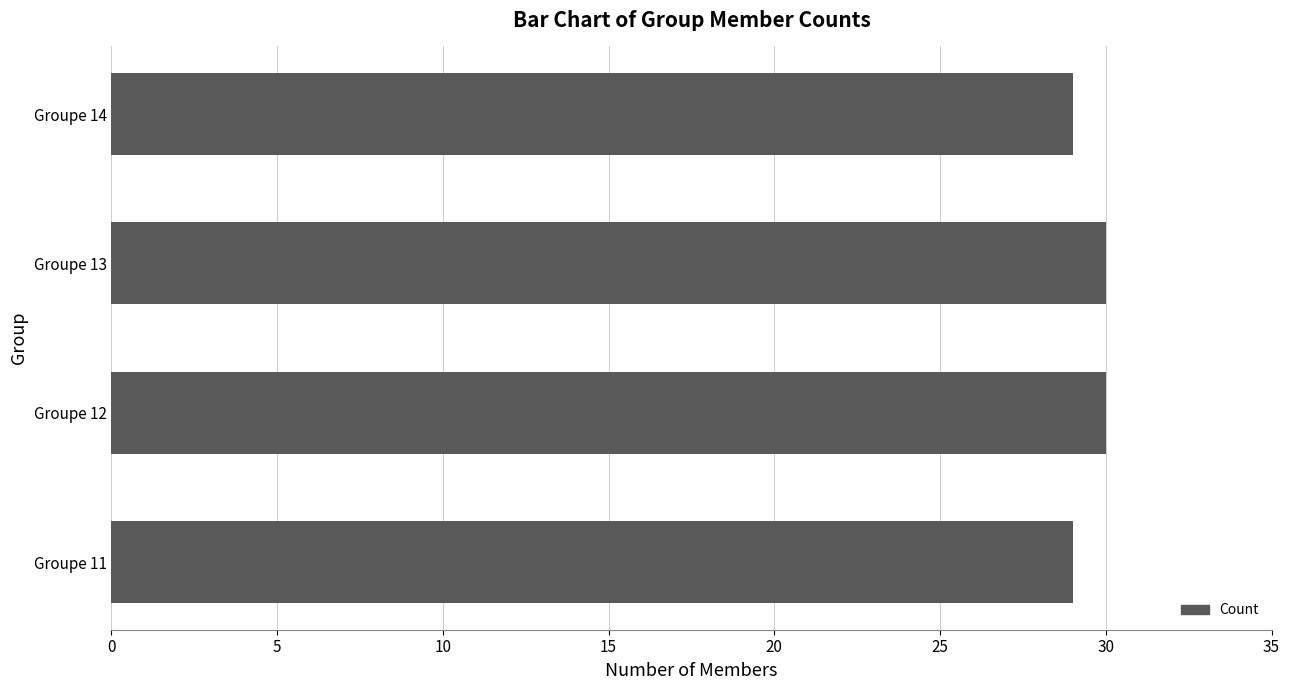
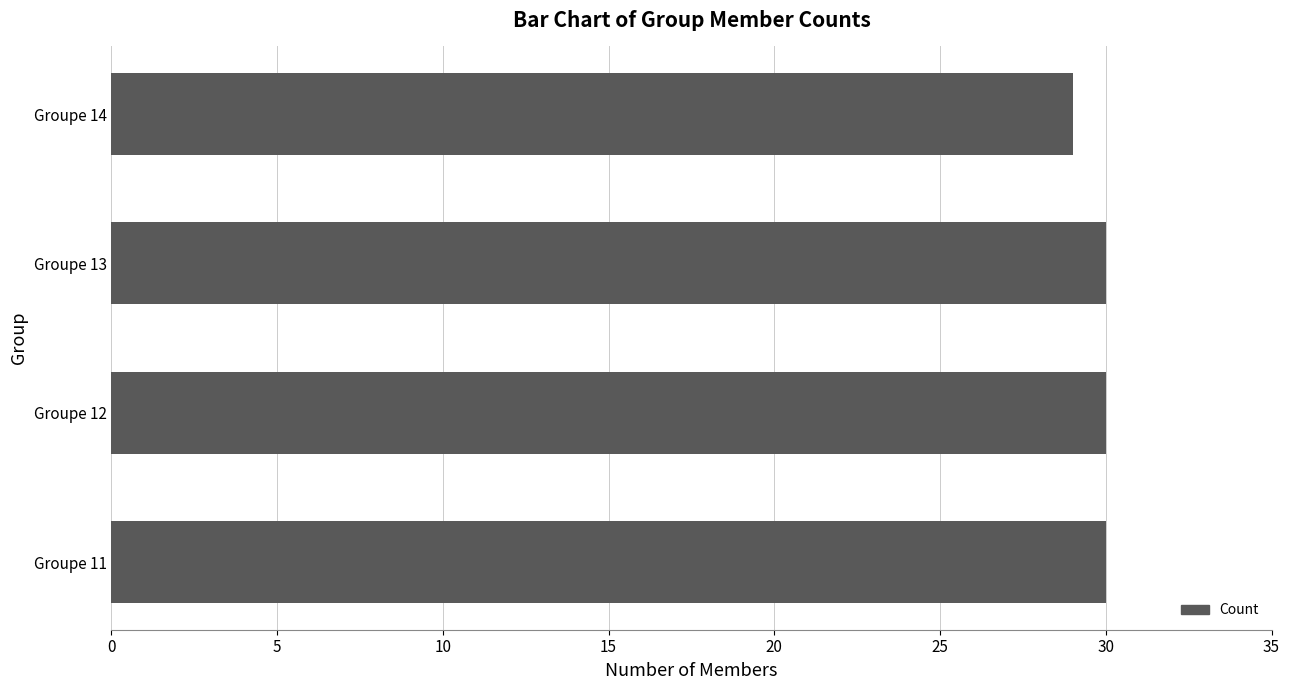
Groupe 11: 29 -> 30
